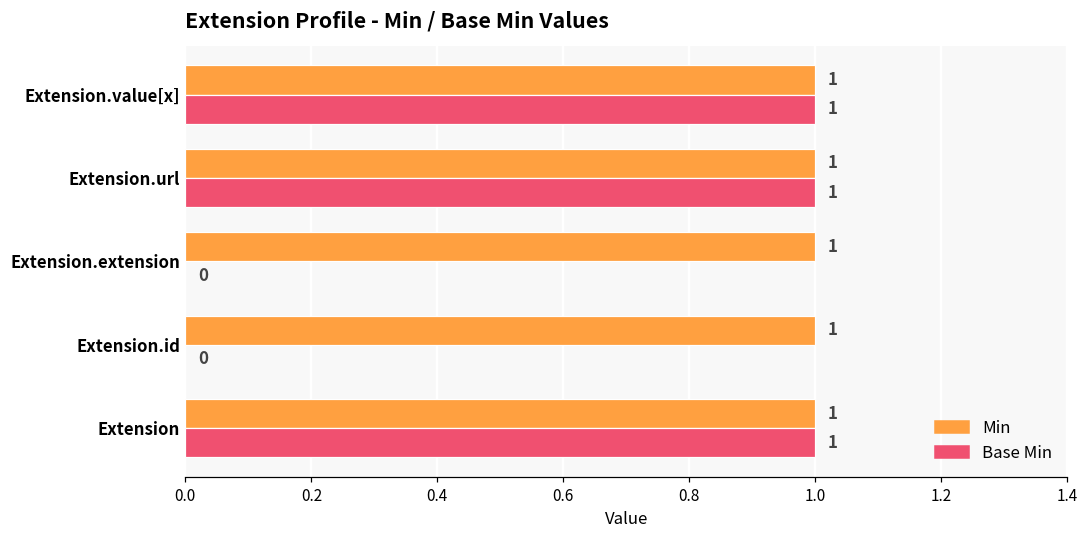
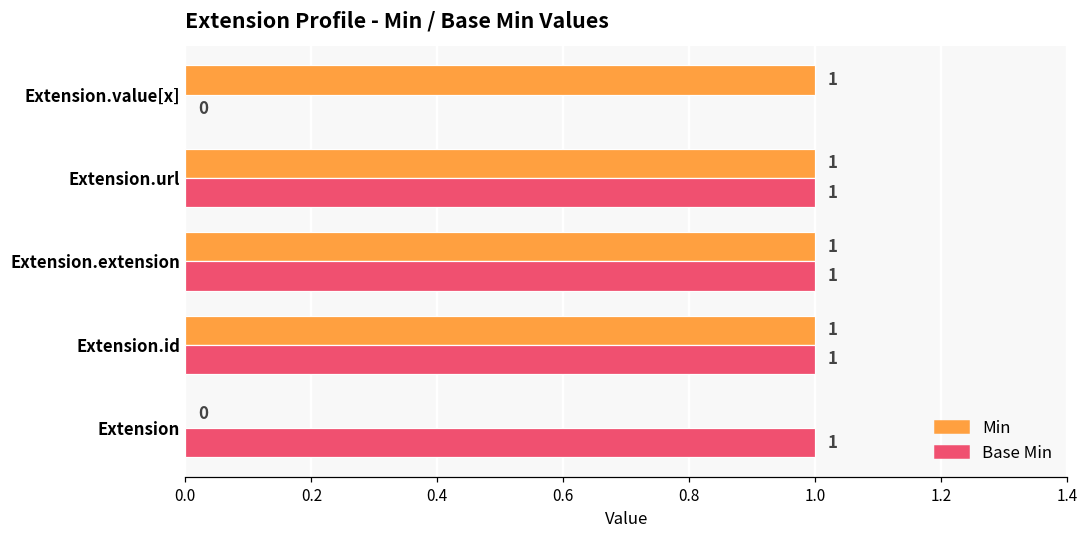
Base Min, Extension.value[x]: 1 -> 0
Base Min, Extension.extension: 0 -> 1
Base Min, Extension.id: 0 -> 1
Min, Extension: 1 -> 0
